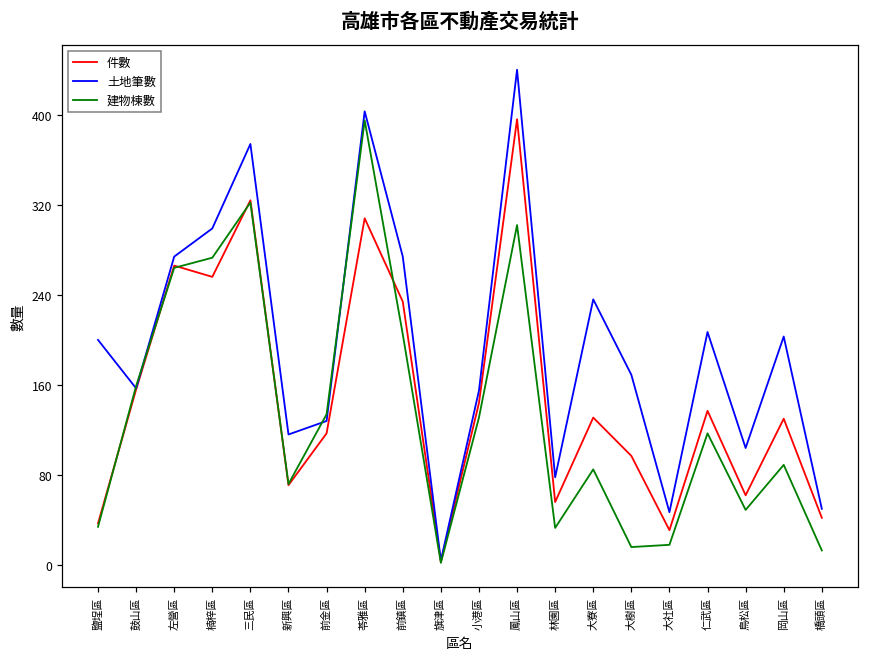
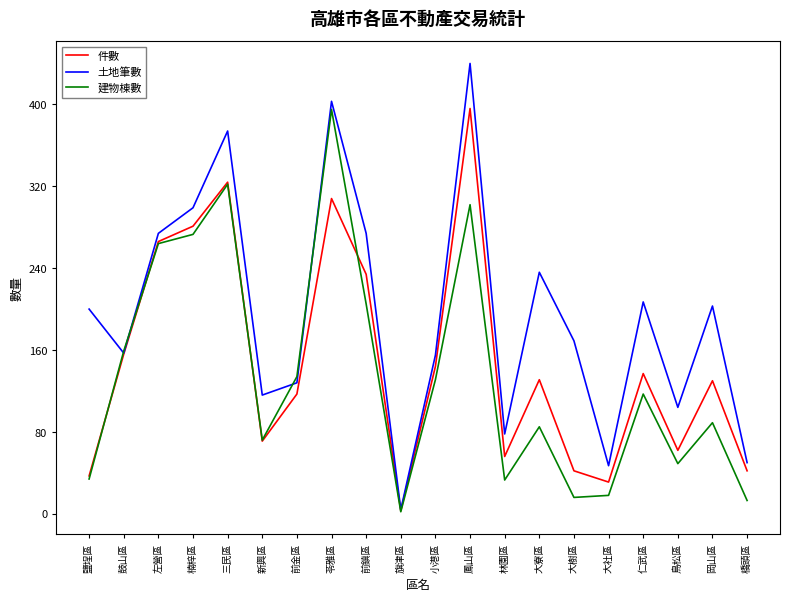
件數, 楠梓區: 256 -> 281
件數, 大樹區: 97 -> 42
